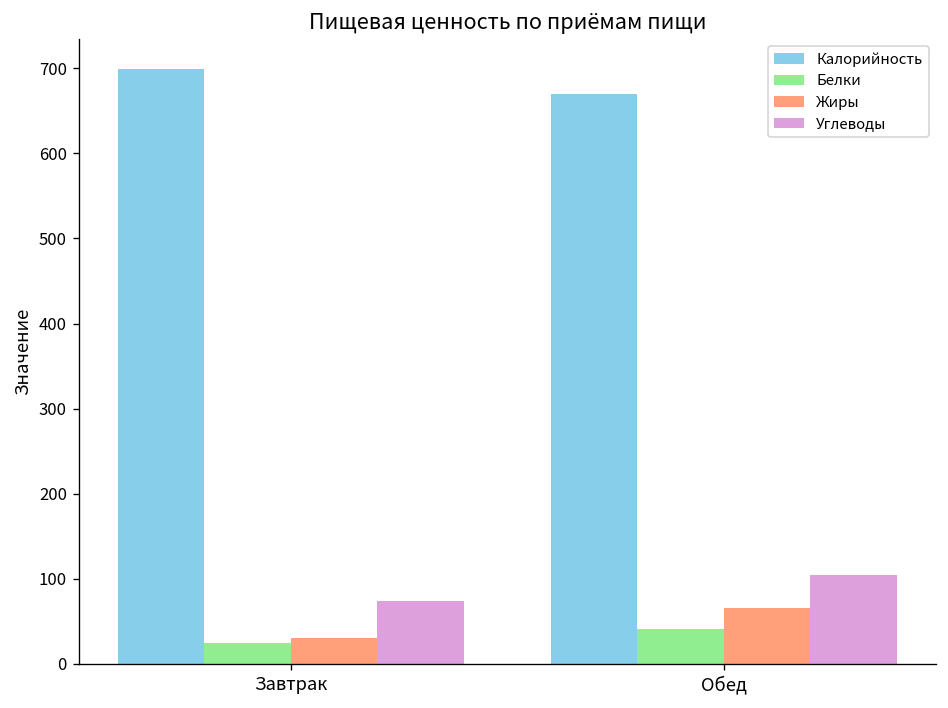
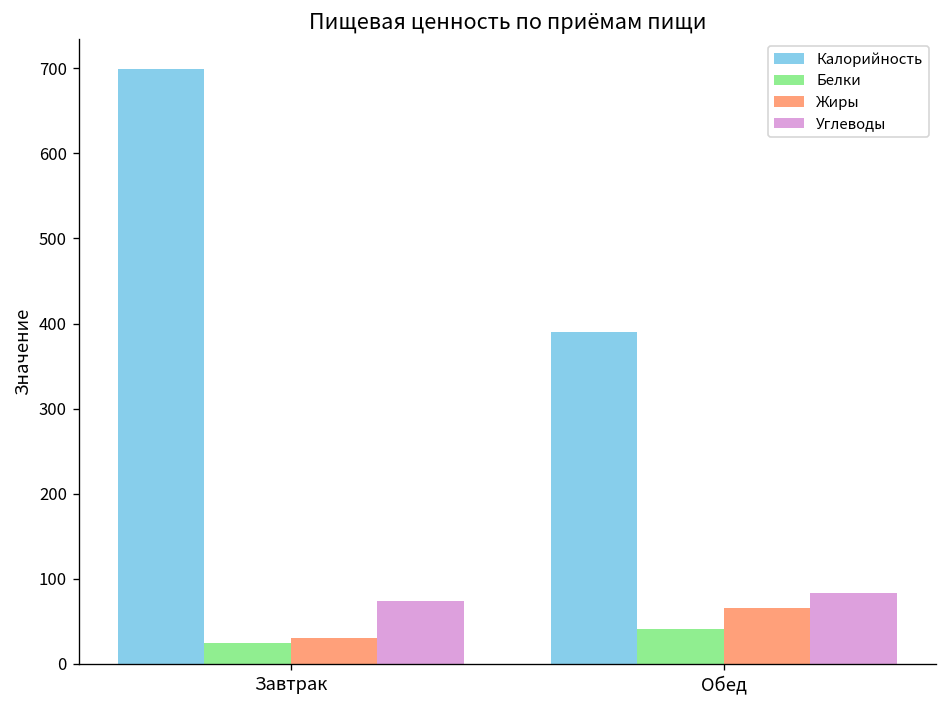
Калорийность, Обед: 670 -> 390
Углеводы, Обед: 100 -> 80
